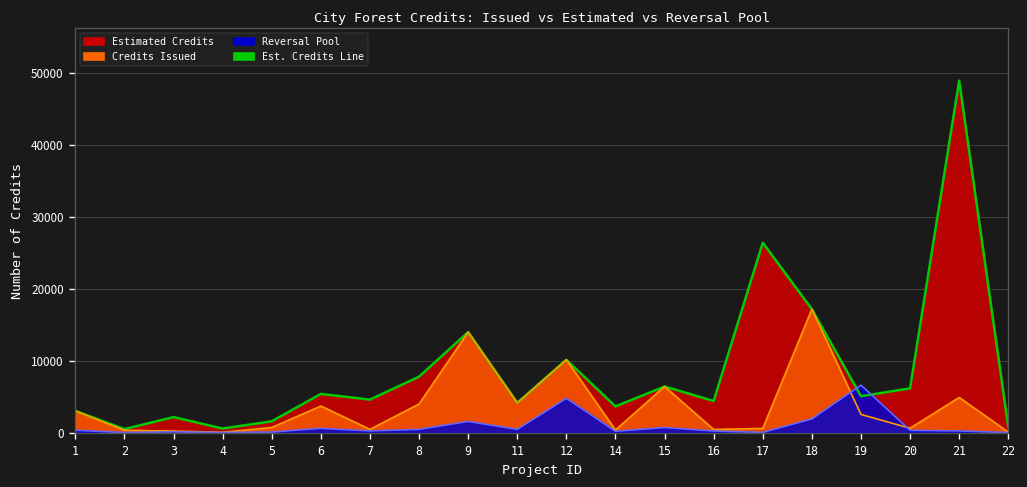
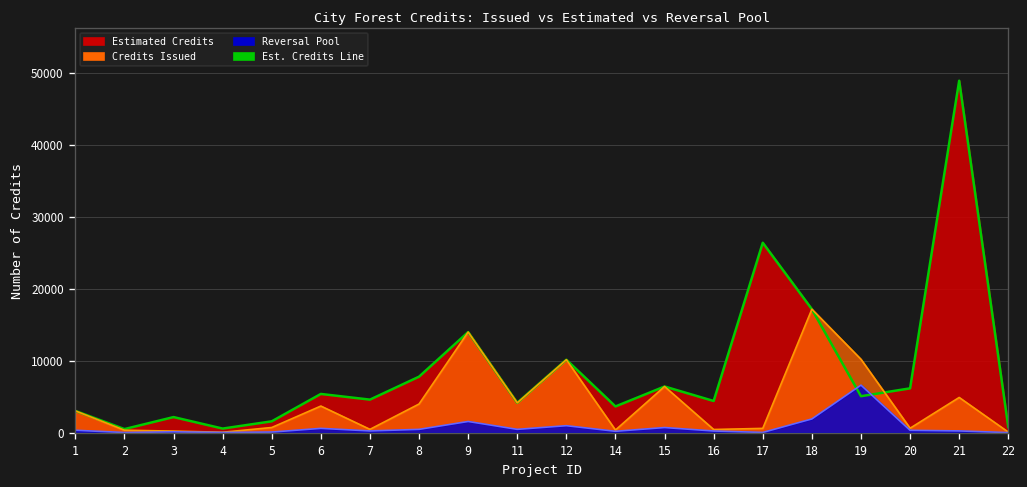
Reversal Pool, 12: 5000 -> 1000
Credits Issued, 19: 3000 -> 10000
